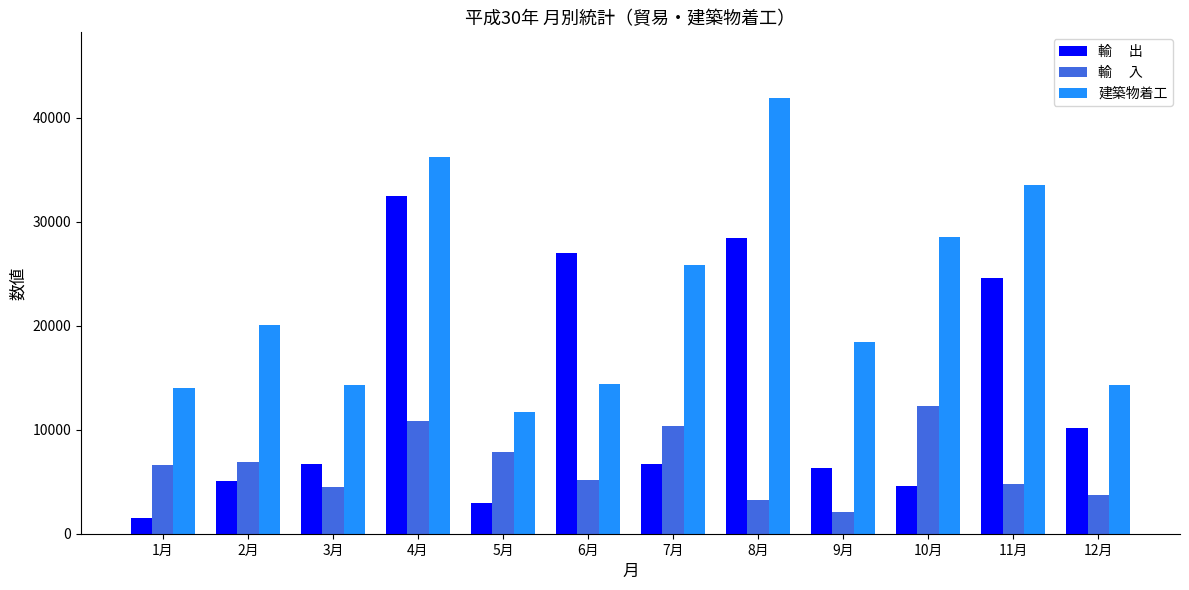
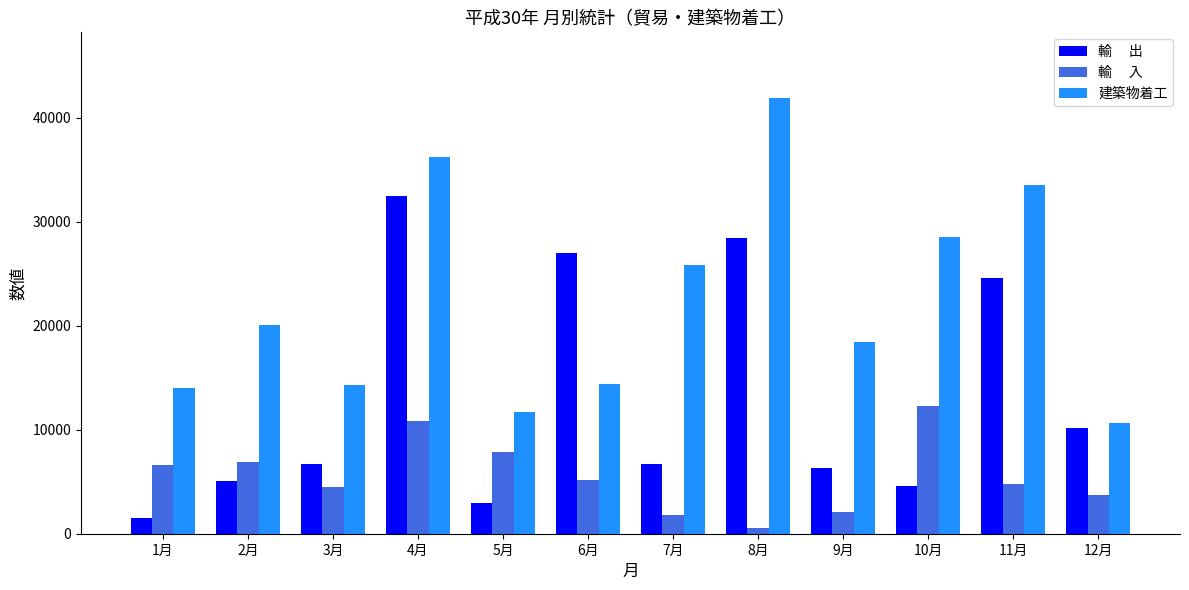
輸 入, 7月: 10400 -> 1800
輸 入, 8月: 3200 -> 500
建築物着工, 12月: 14300 -> 10600
